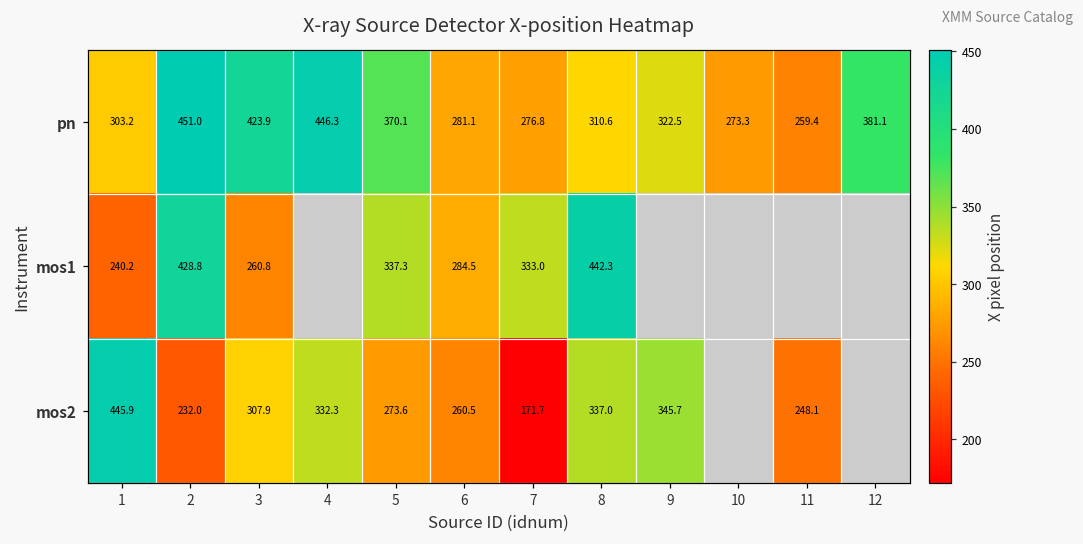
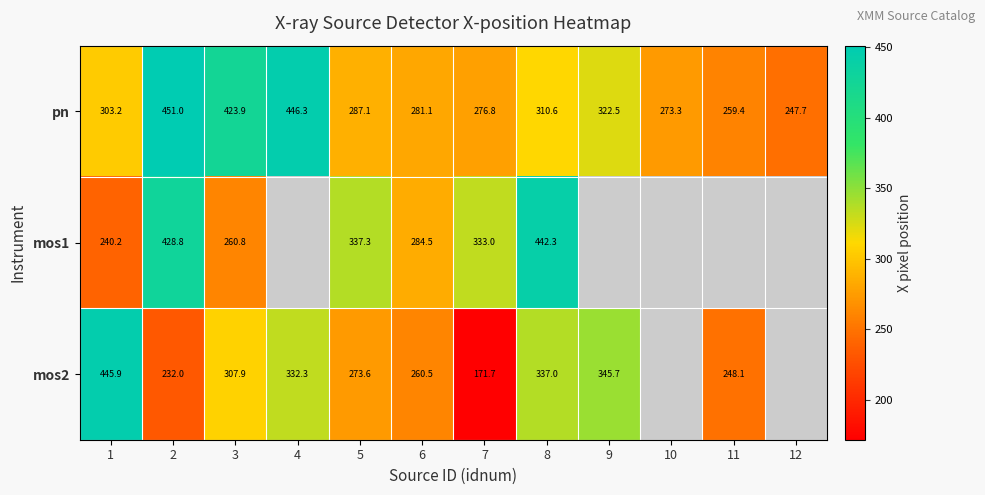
pn, 5: 370.1 -> 287.1
pn, 12: 381.1 -> 247.7
